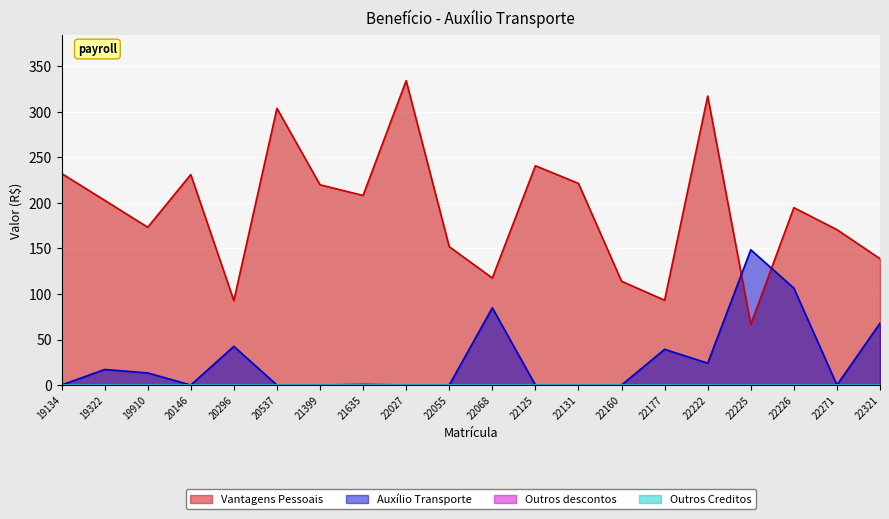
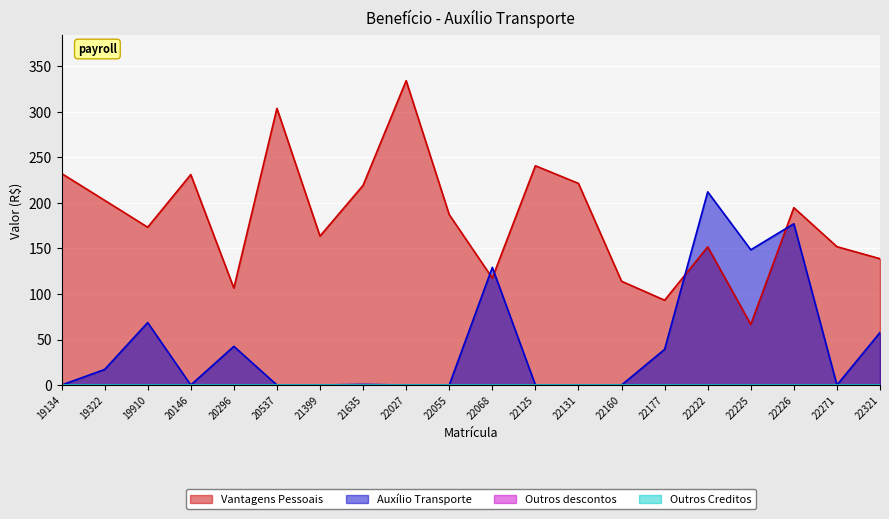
Auxílio Transporte, 19910: 10 -> 70
Vantagens Pessoais, 20296: 90 -> 110
Vantagens Pessoais, 21399: 220 -> 160
Vantagens Pessoais, 21635: 210 -> 220
Vantagens Pessoais, 22055: 150 -> 190
Auxílio Transporte, 22068: 80 -> 130
Vantagens Pessoais, 22222: 320 -> 150
Auxílio Transporte, 22222: 20 -> 210
Auxílio Transporte, 22226: 110 -> 180
Vantagens Pessoais, 22271: 170 -> 150
Auxílio Transporte, 22321: 70 -> 60
